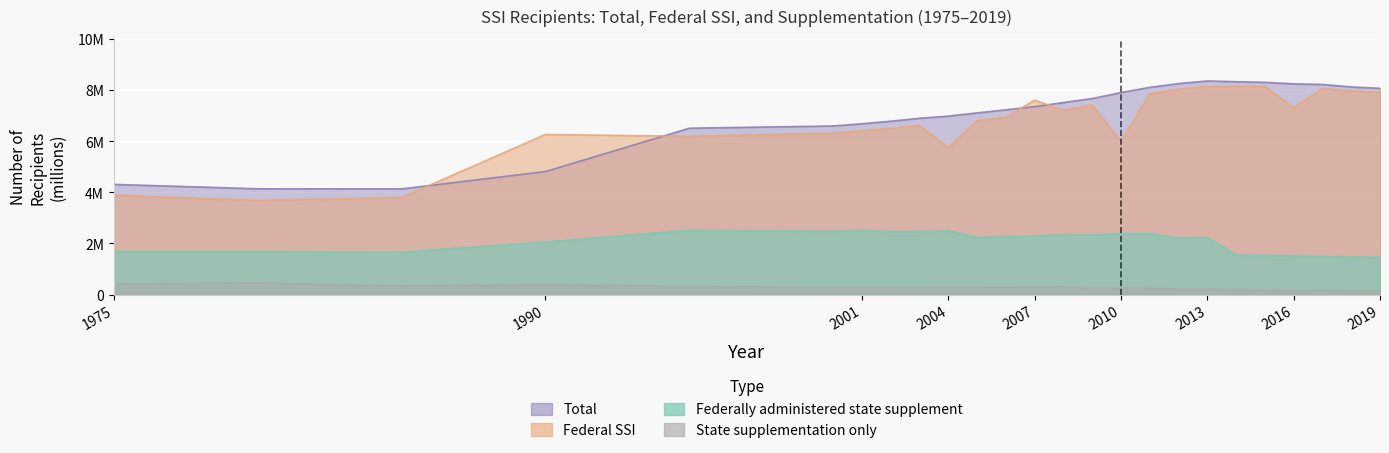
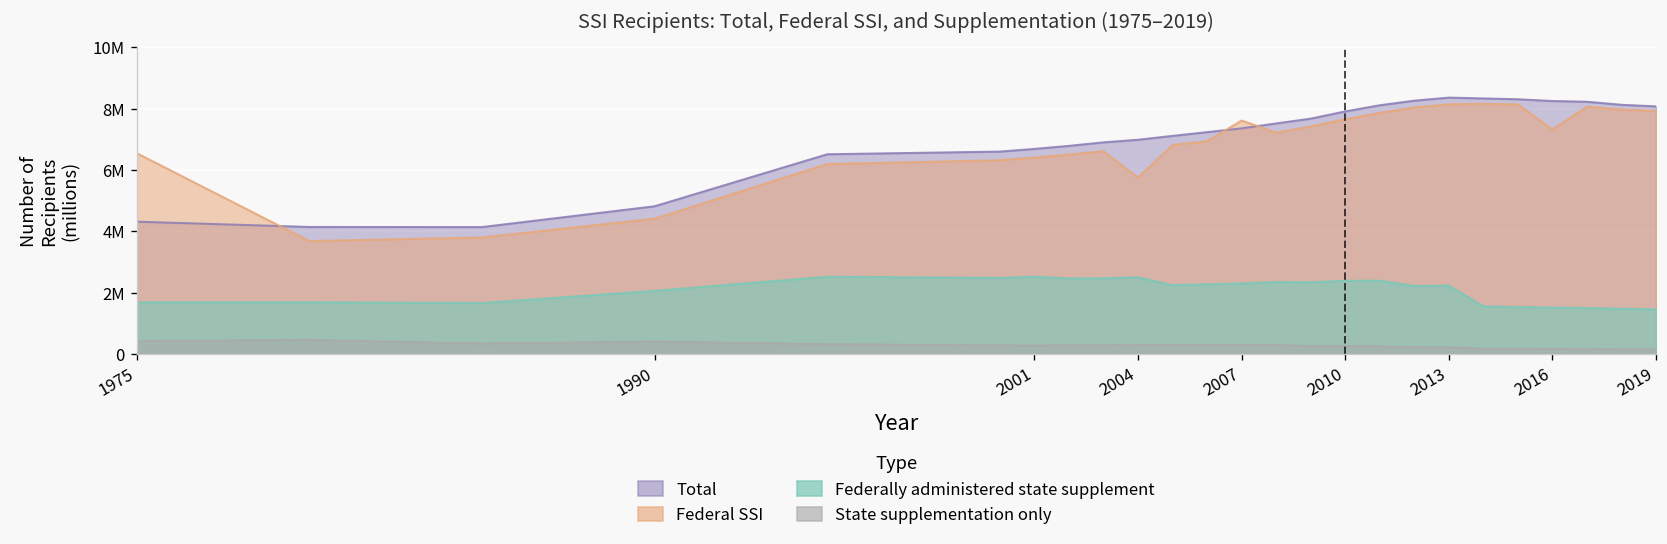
Federal SSI, 1975: 3900000 -> 6600000
Federal SSI, 1990: 6300000 -> 4400000
Federal SSI, 2010: 6000000 -> 7700000
